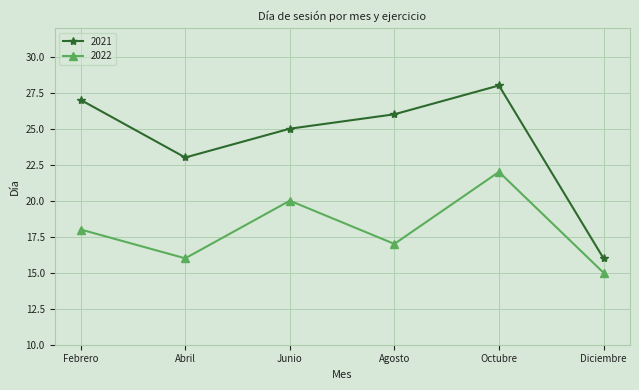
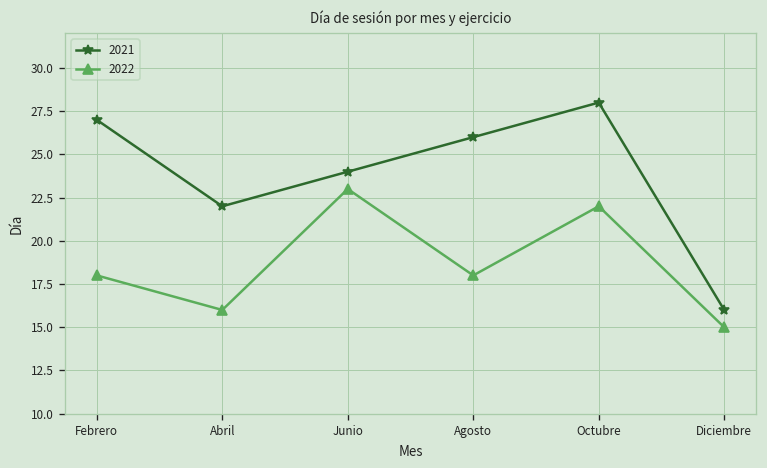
2021, Abril: 23 -> 22
2021, Junio: 25 -> 24
2022, Junio: 20 -> 23
2022, Agosto: 17 -> 18
